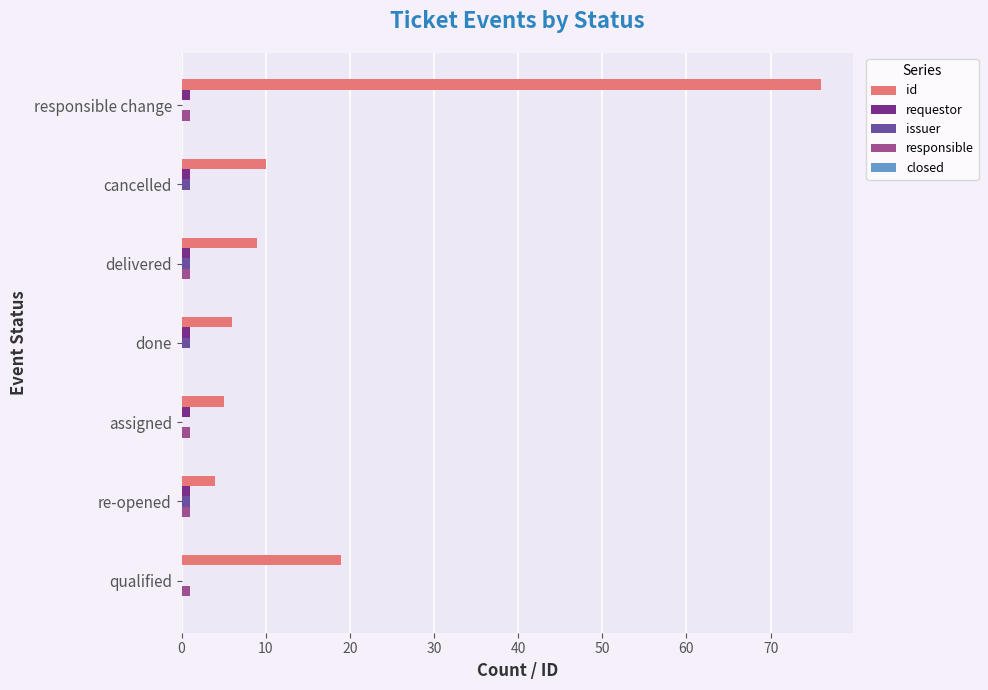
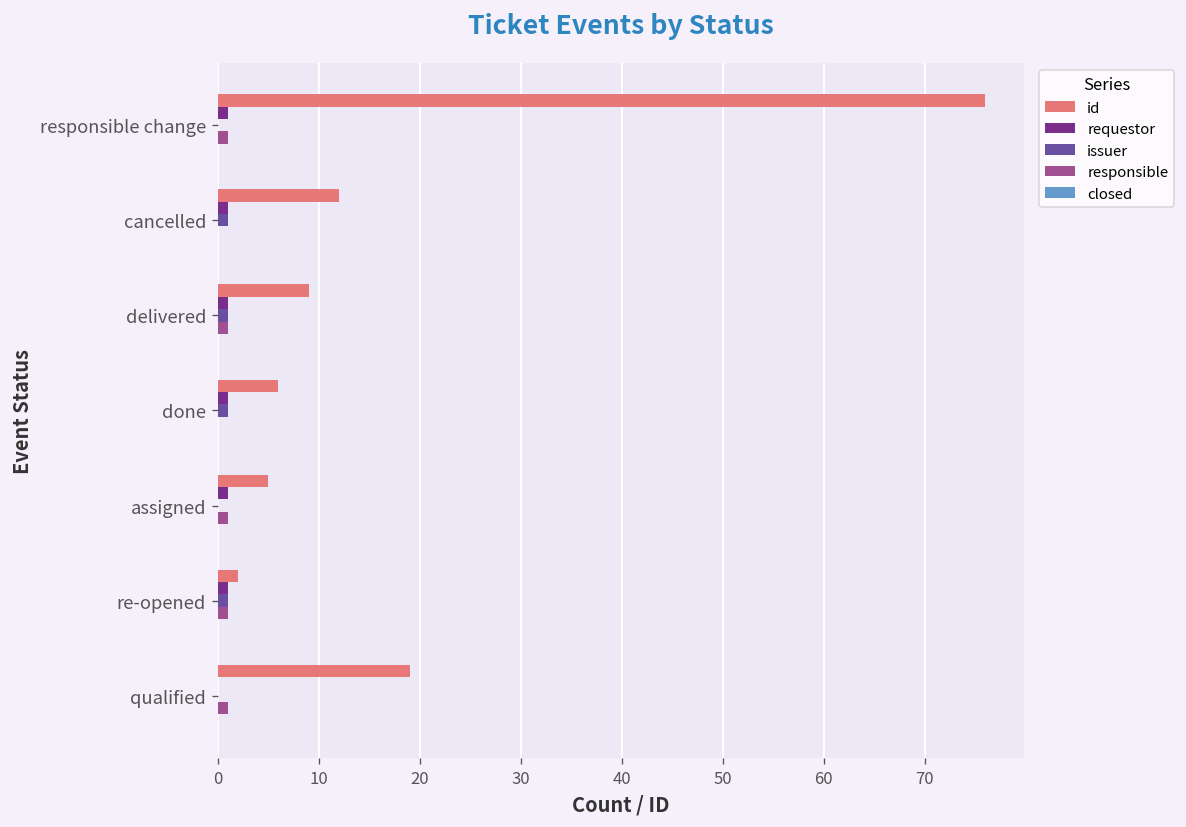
id, cancelled: 10 -> 12
id, re-opened: 4 -> 2
